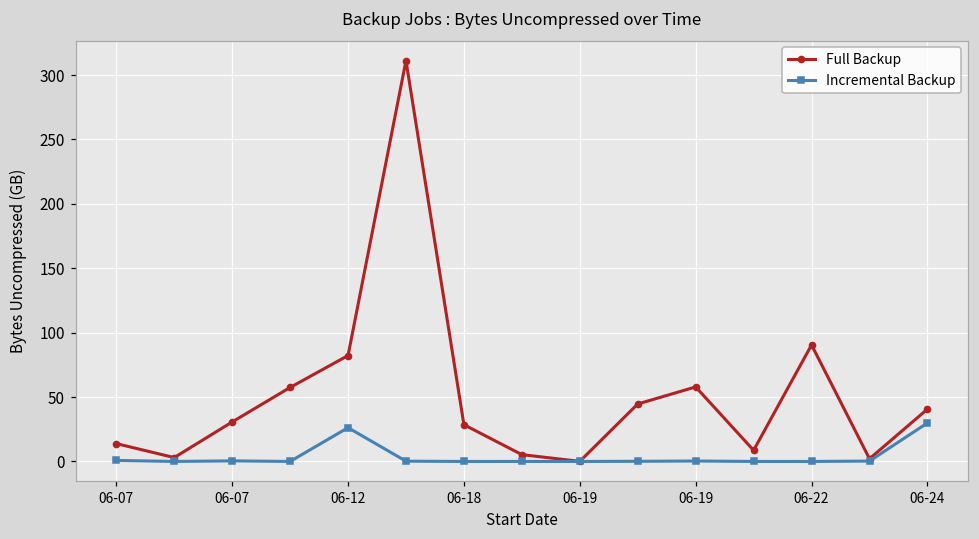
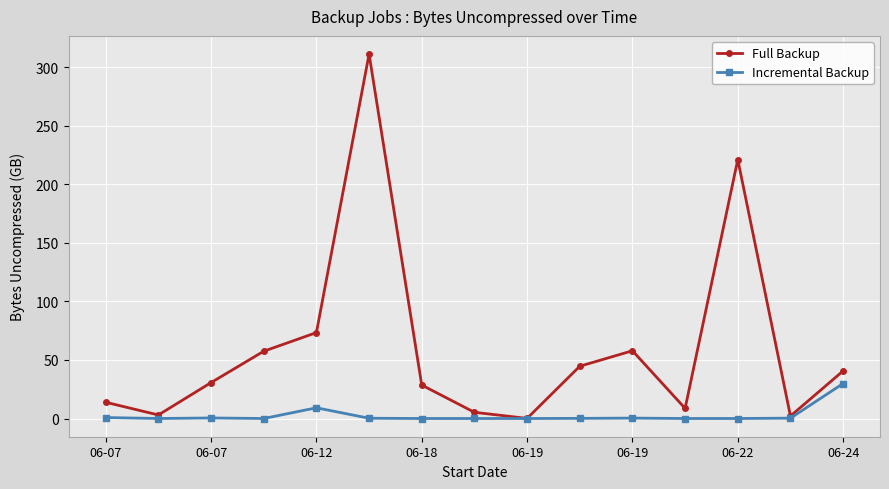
Full Backup, 06-12: 82 -> 73
Incremental Backup, 06-12: 26 -> 9
Full Backup, 06-22: 90 -> 221
